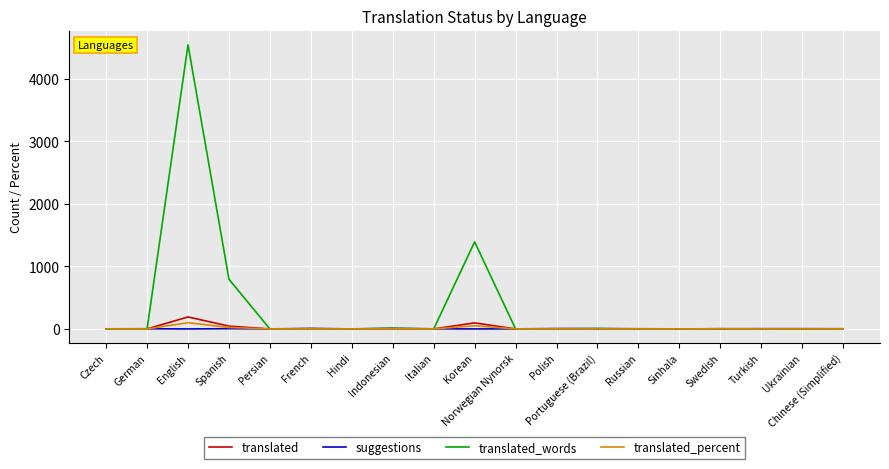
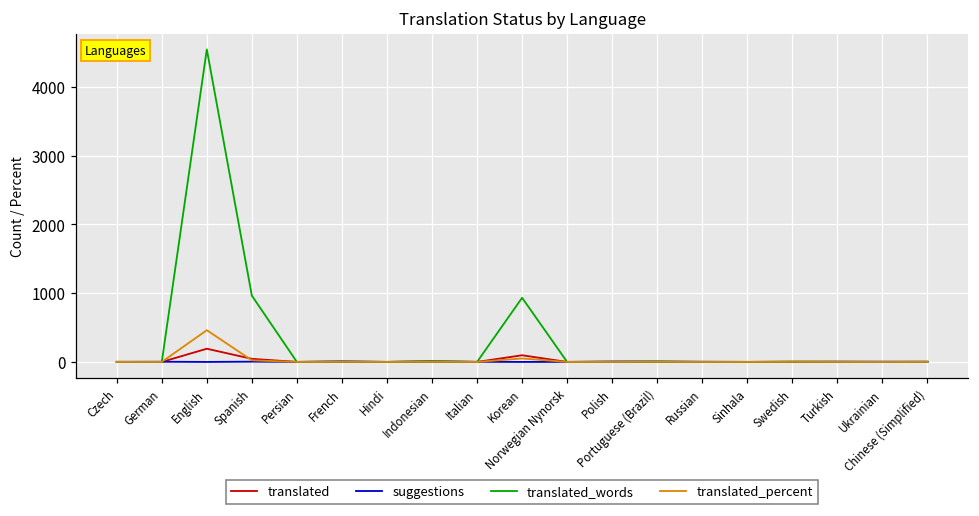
translated_percent, English: 100 -> 500
translated_words, Spanish: 800 -> 1000
translated_words, Korean: 1400 -> 900
